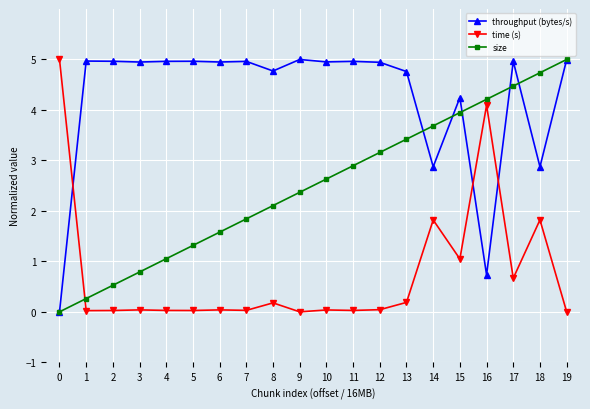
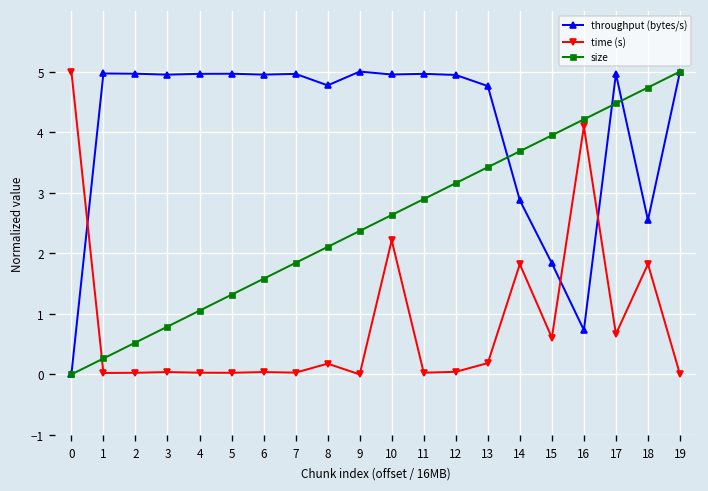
time (s), 10: 0.0 -> 2.2
throughput (bytes/s), 15: 4.2 -> 1.8
time (s), 15: 1.0 -> 0.6
throughput (bytes/s), 18: 2.9 -> 2.5
